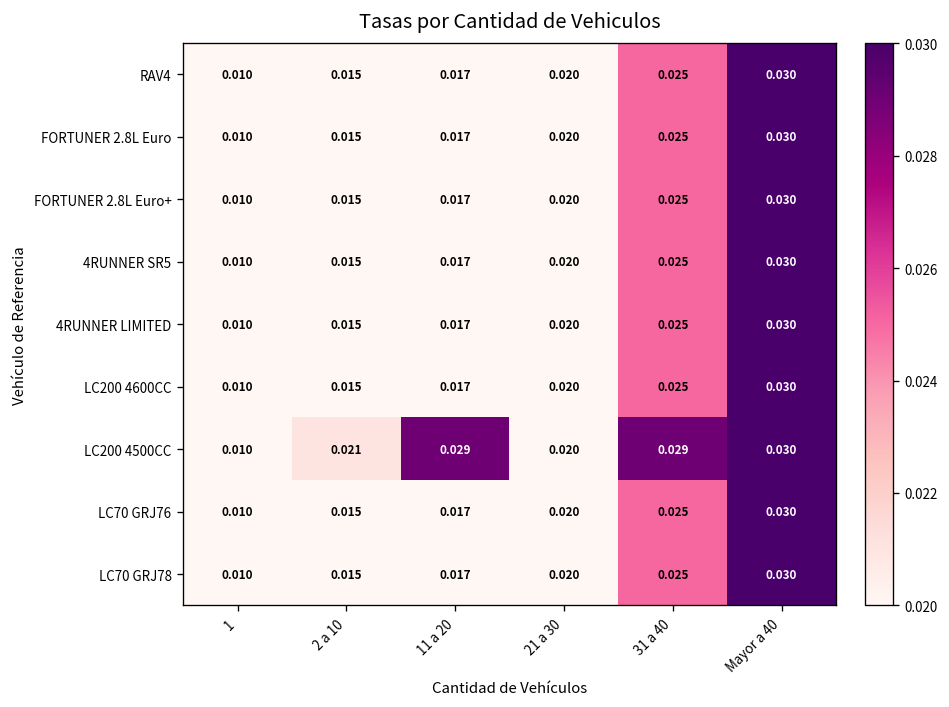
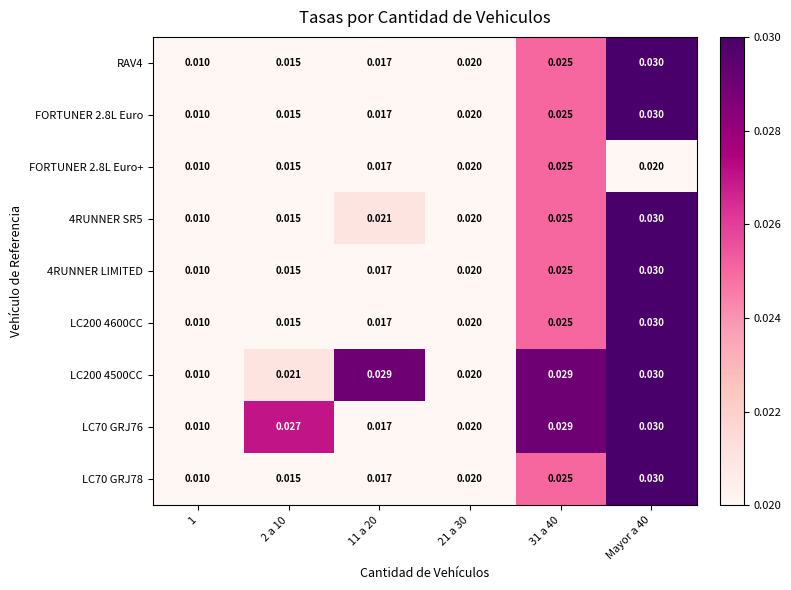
FORTUNER 2.8L Euro+, Mayor a 40: 0.030 -> 0.020
4RUNNER SR5, 11 a 20: 0.017 -> 0.021
LC70 GRJ76, 2 a 10: 0.015 -> 0.027
LC70 GRJ76, 31 a 40: 0.025 -> 0.029
